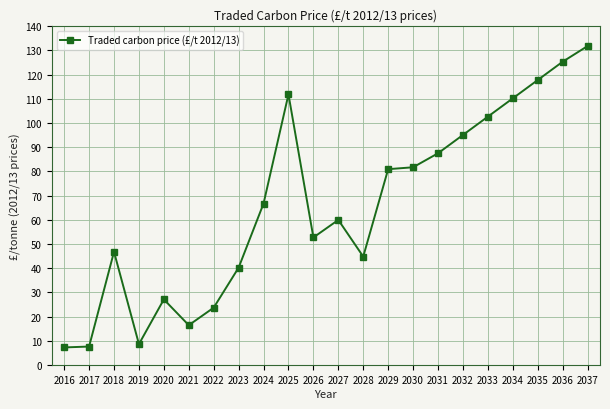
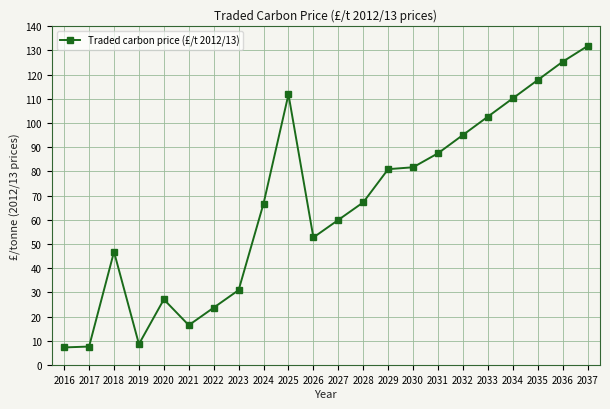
2023: 40 -> 31
2028: 45 -> 67
